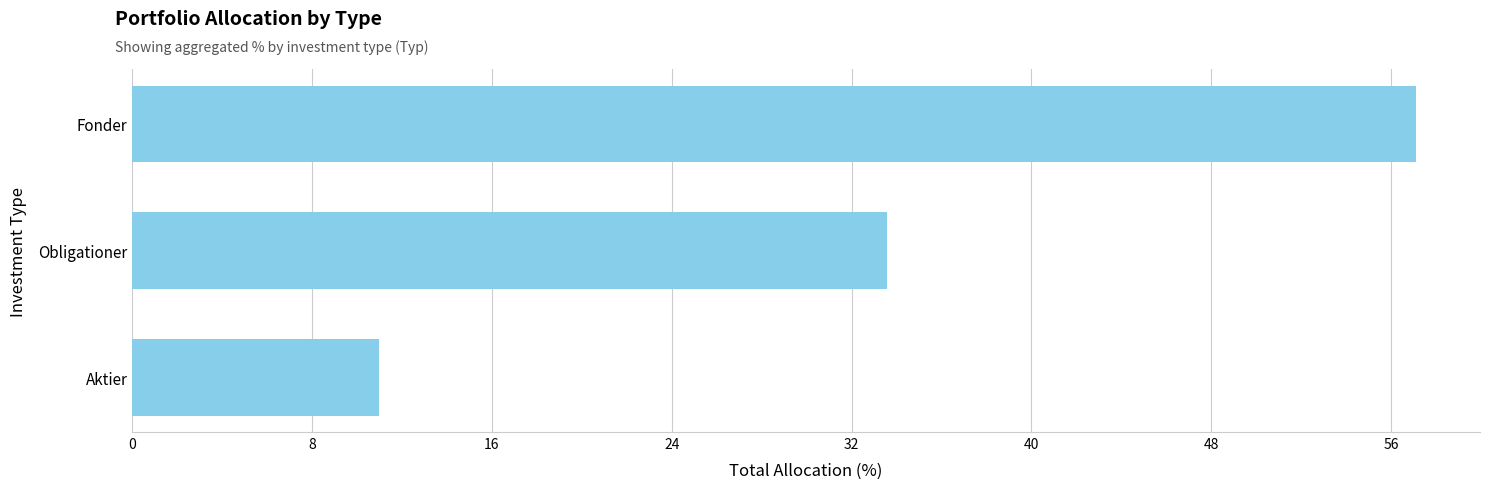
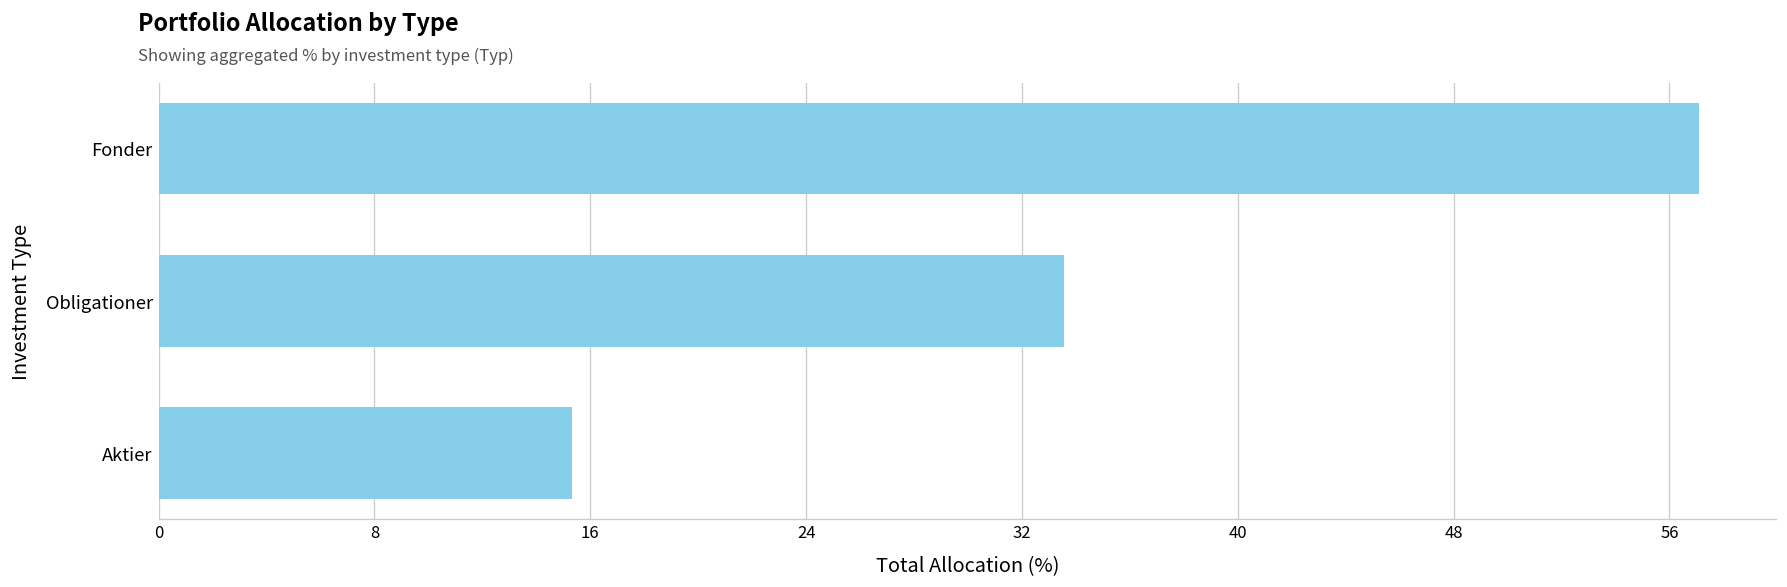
Aktier: 11.0 -> 15.3
